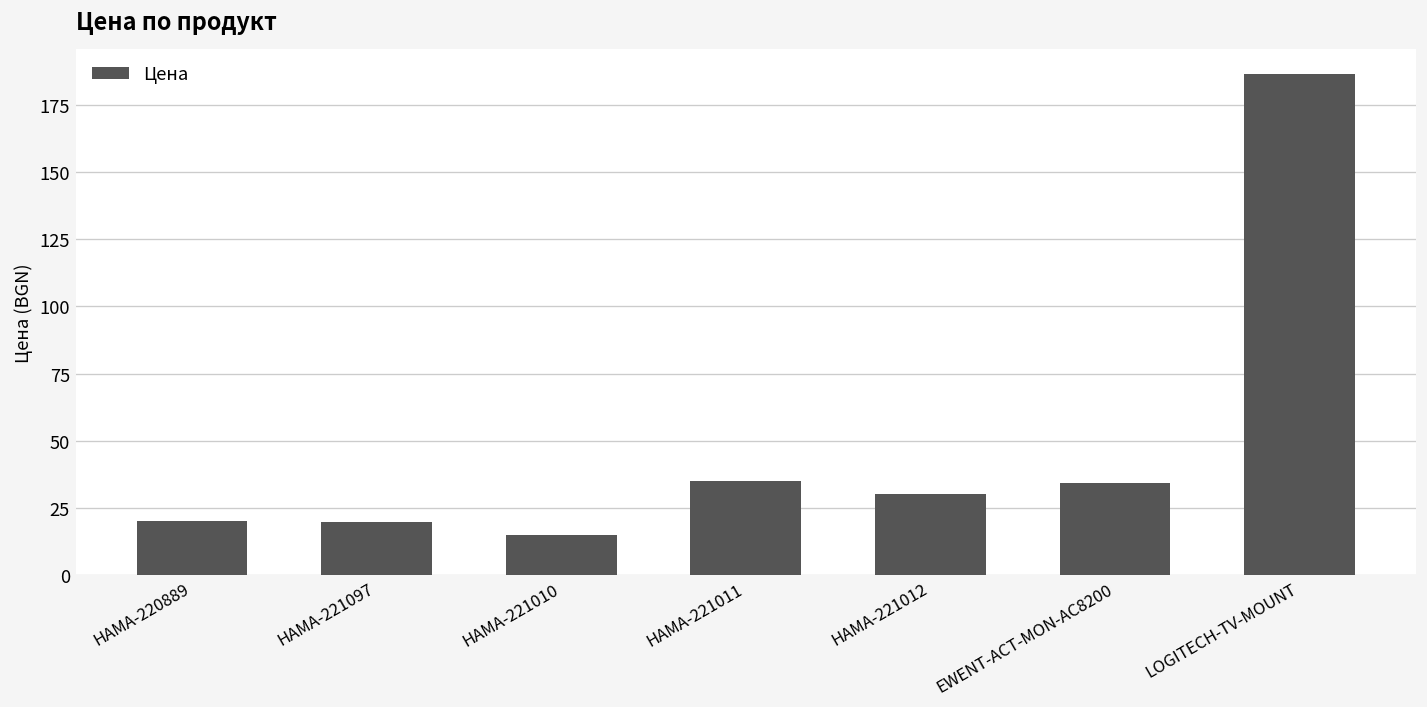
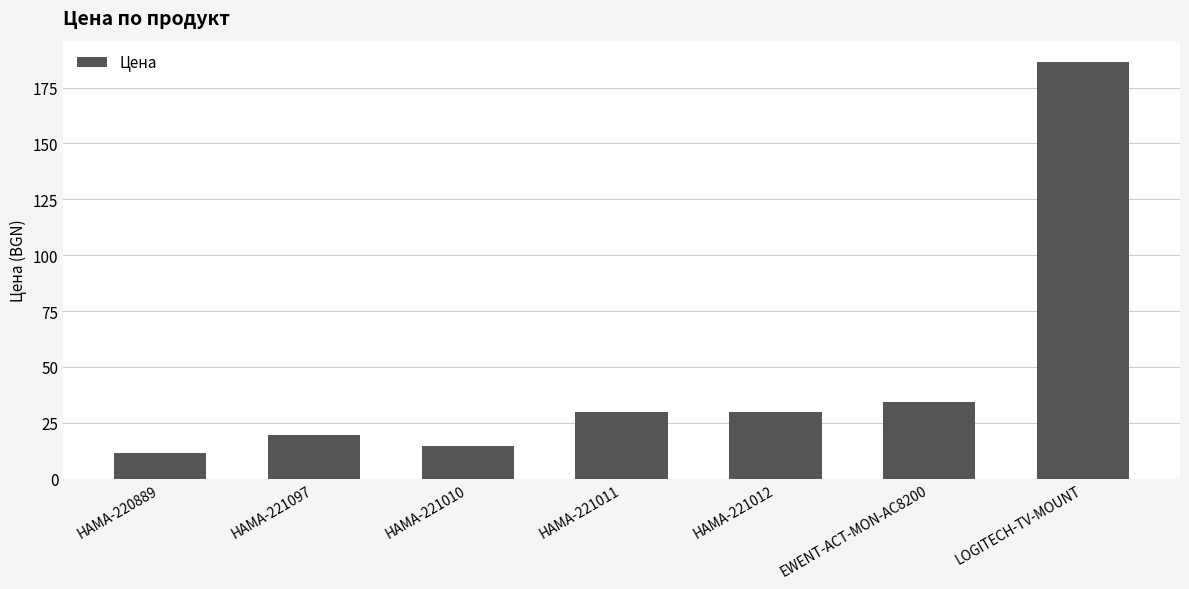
HAMA-220889: 20 -> 12
HAMA-221011: 35 -> 30
